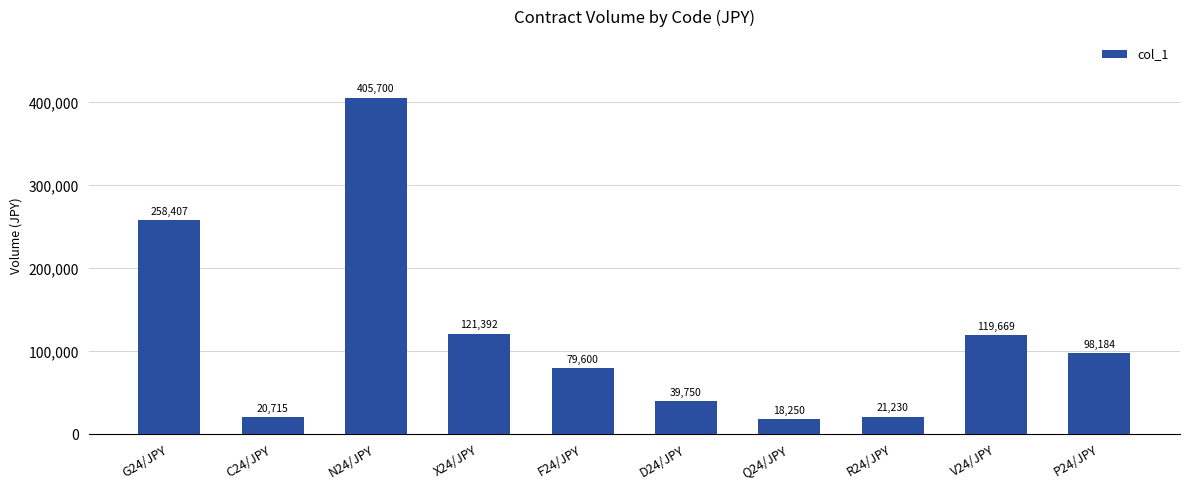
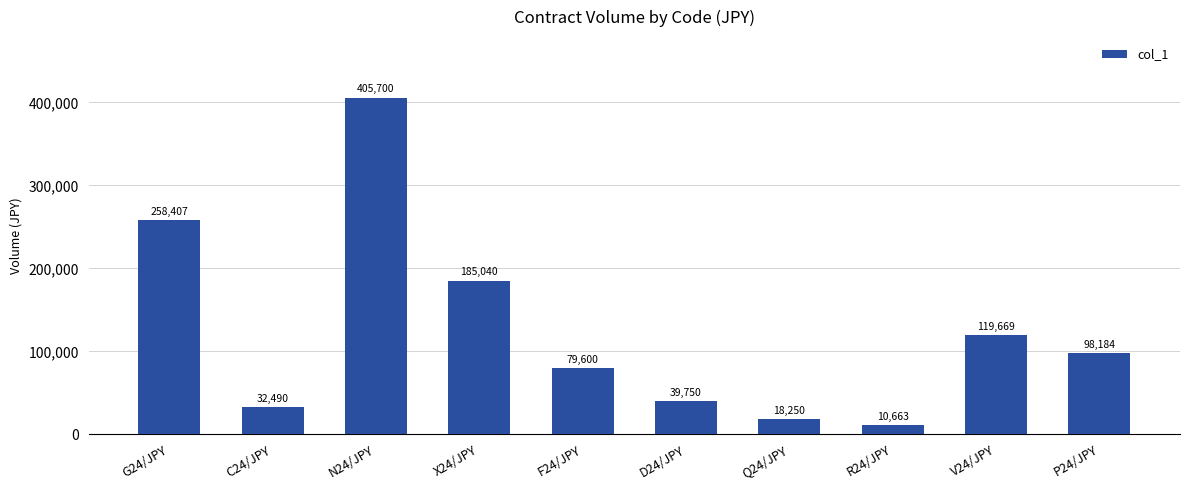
C24/JPY: 20,715 -> 32,490
X24/JPY: 121,392 -> 185,040
R24/JPY: 21,230 -> 10,663
